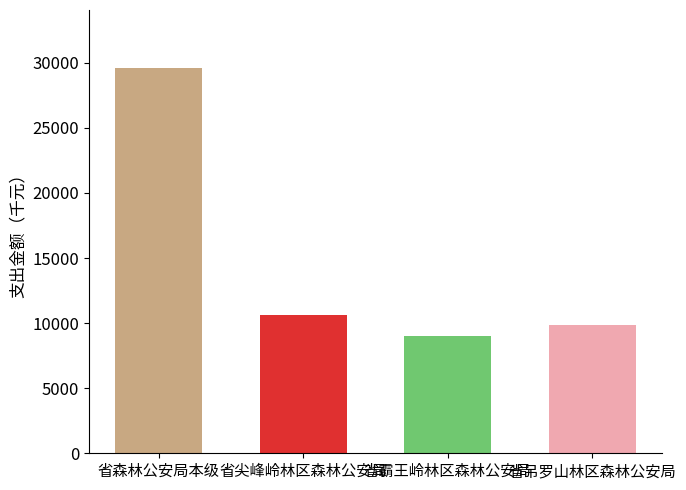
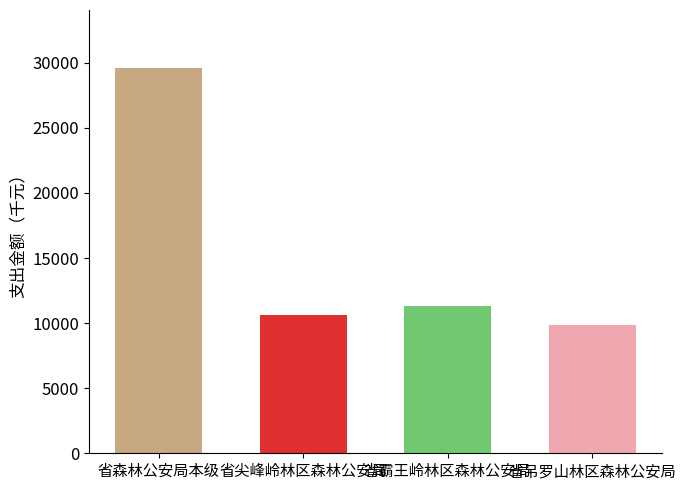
省霸王岭林区森林公安局: 9000 -> 11300
